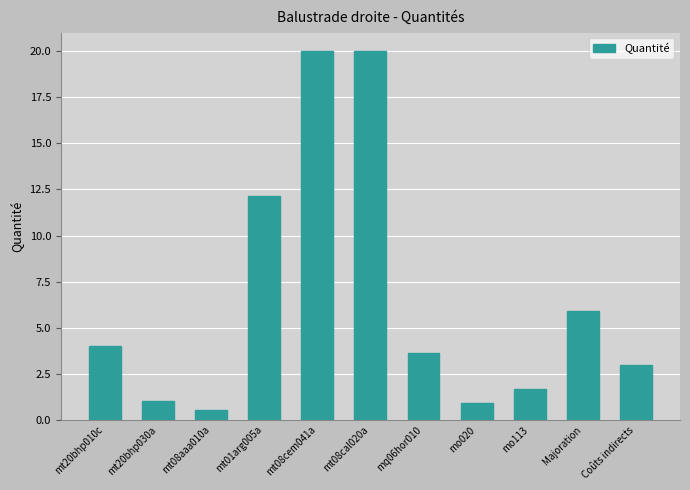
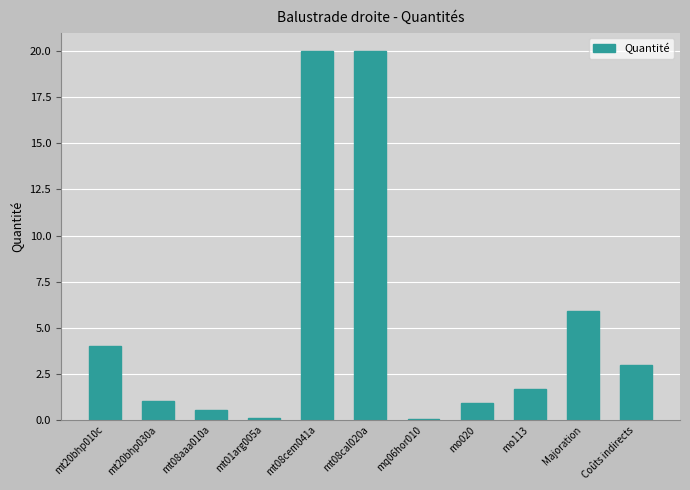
mt01arg005a: 12.1 -> 0.1
mq06hor010: 3.7 -> 0.1
